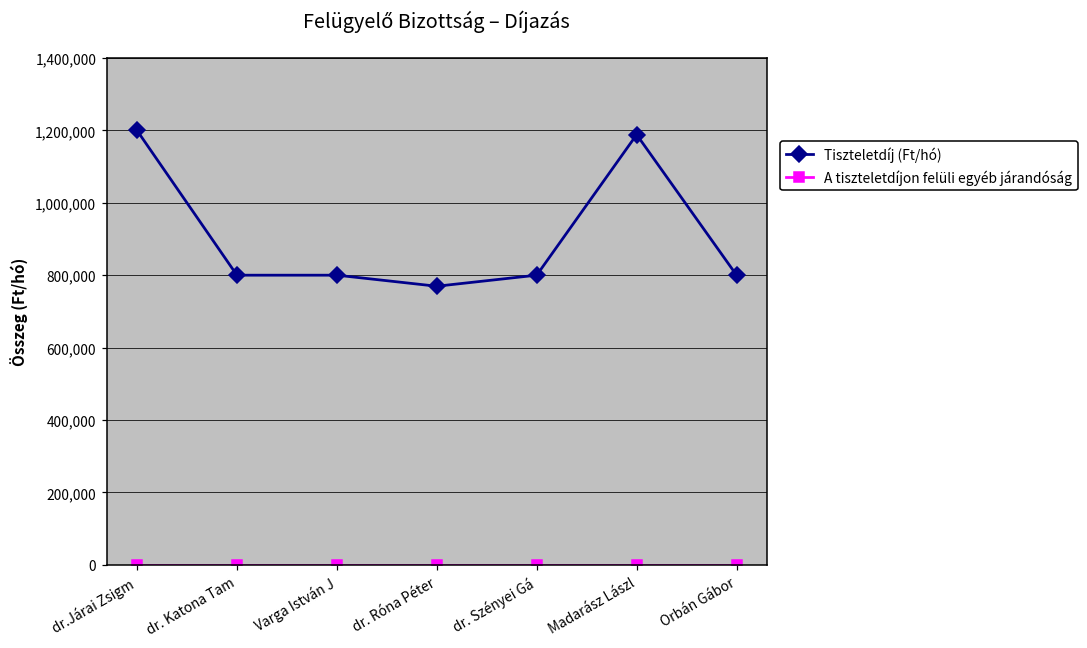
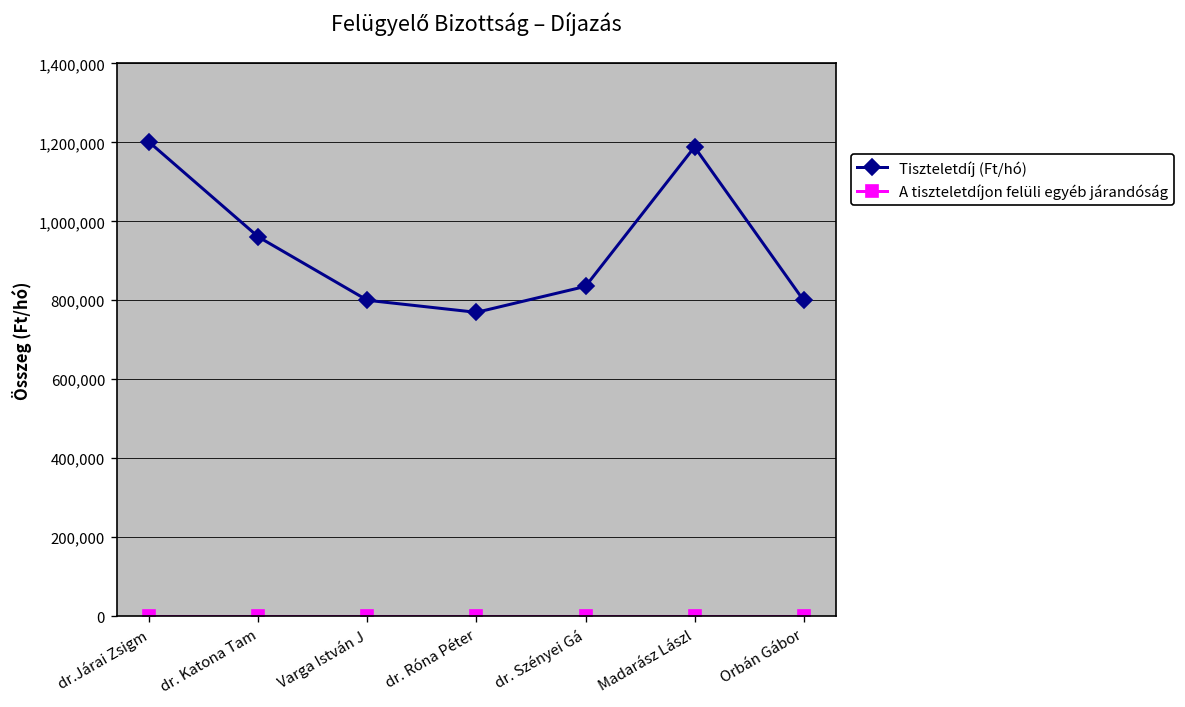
Tiszteletdíj (Ft/hó), dr. Katona Tam: 800,000 -> 960,000
Tiszteletdíj (Ft/hó), dr. Szényei Gá: 800,000 -> 840,000
